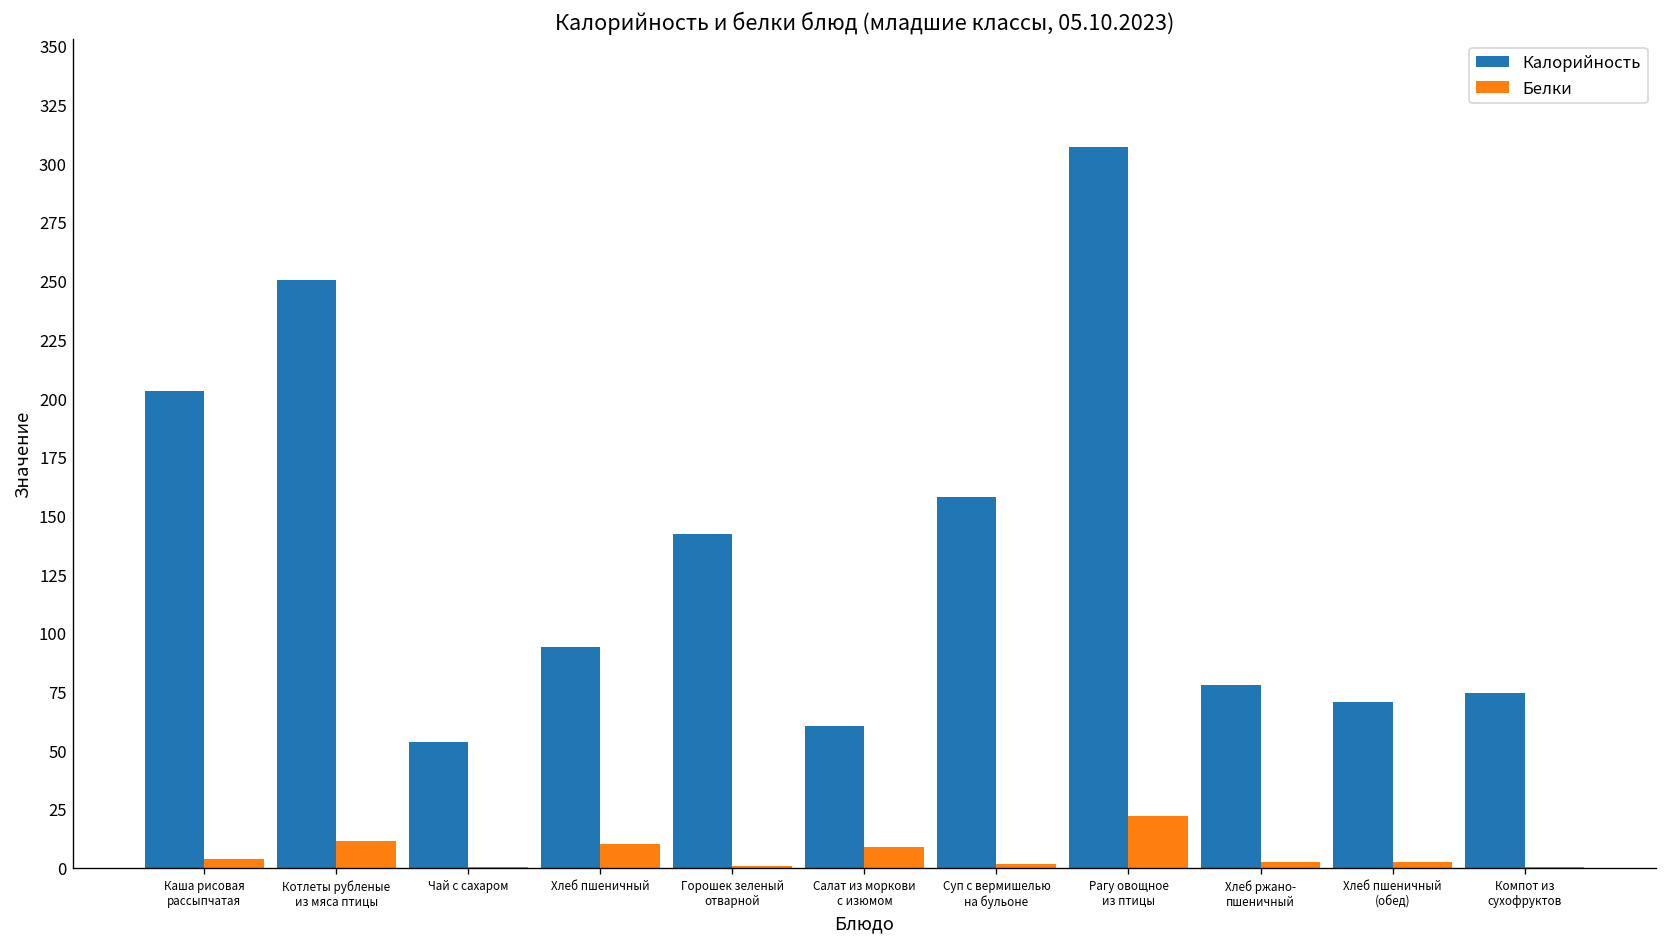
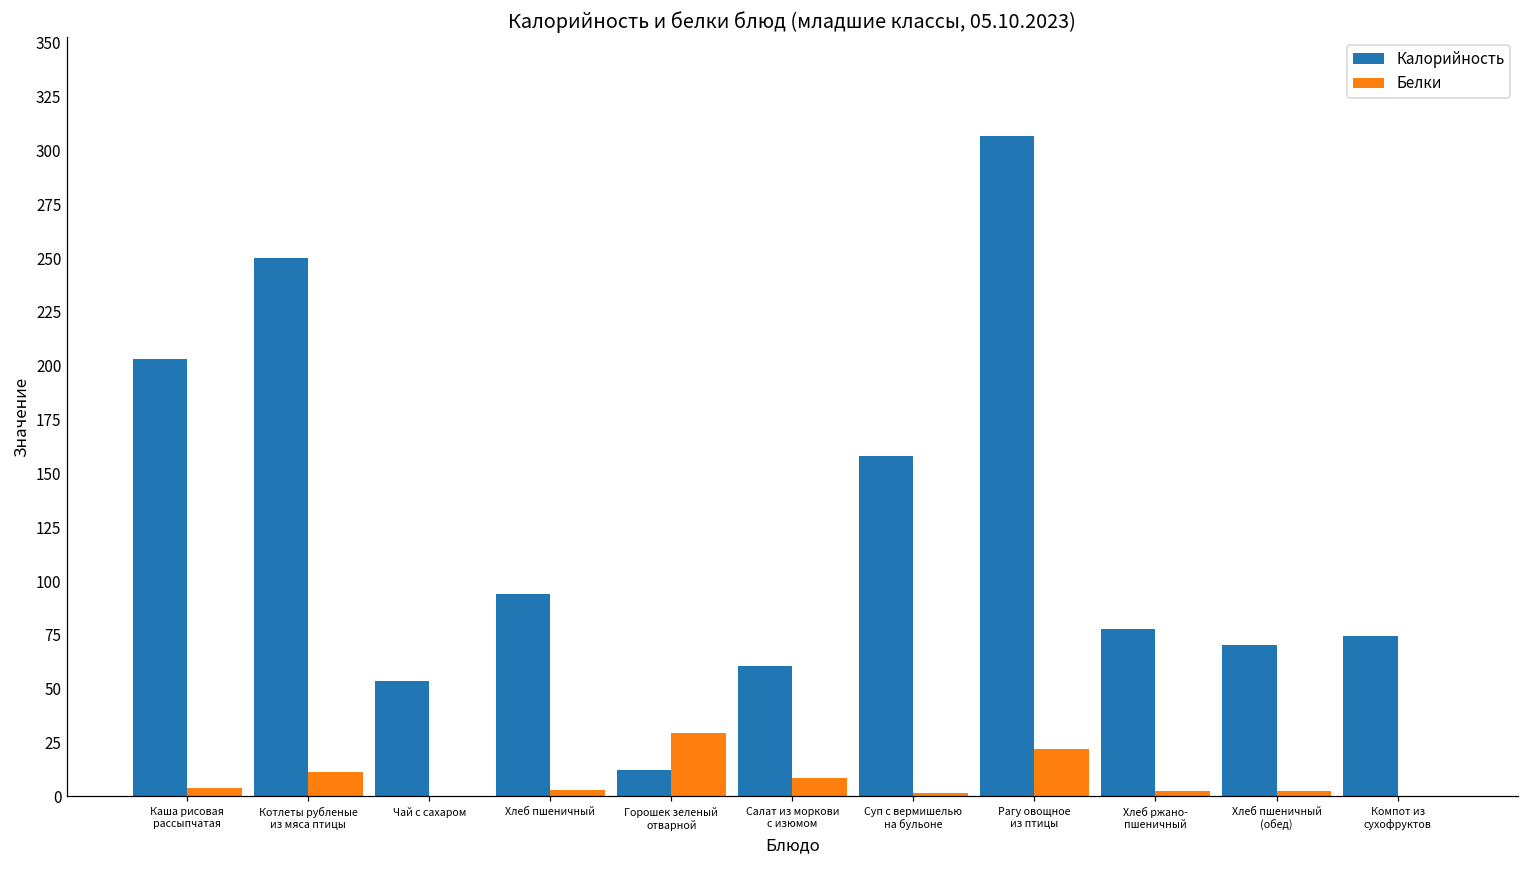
Белки, Хлеб пшеничный: 10 -> 3
Калорийность, Горошек зеленый отварной: 142 -> 12
Белки, Горошек зеленый отварной: 1 -> 29
